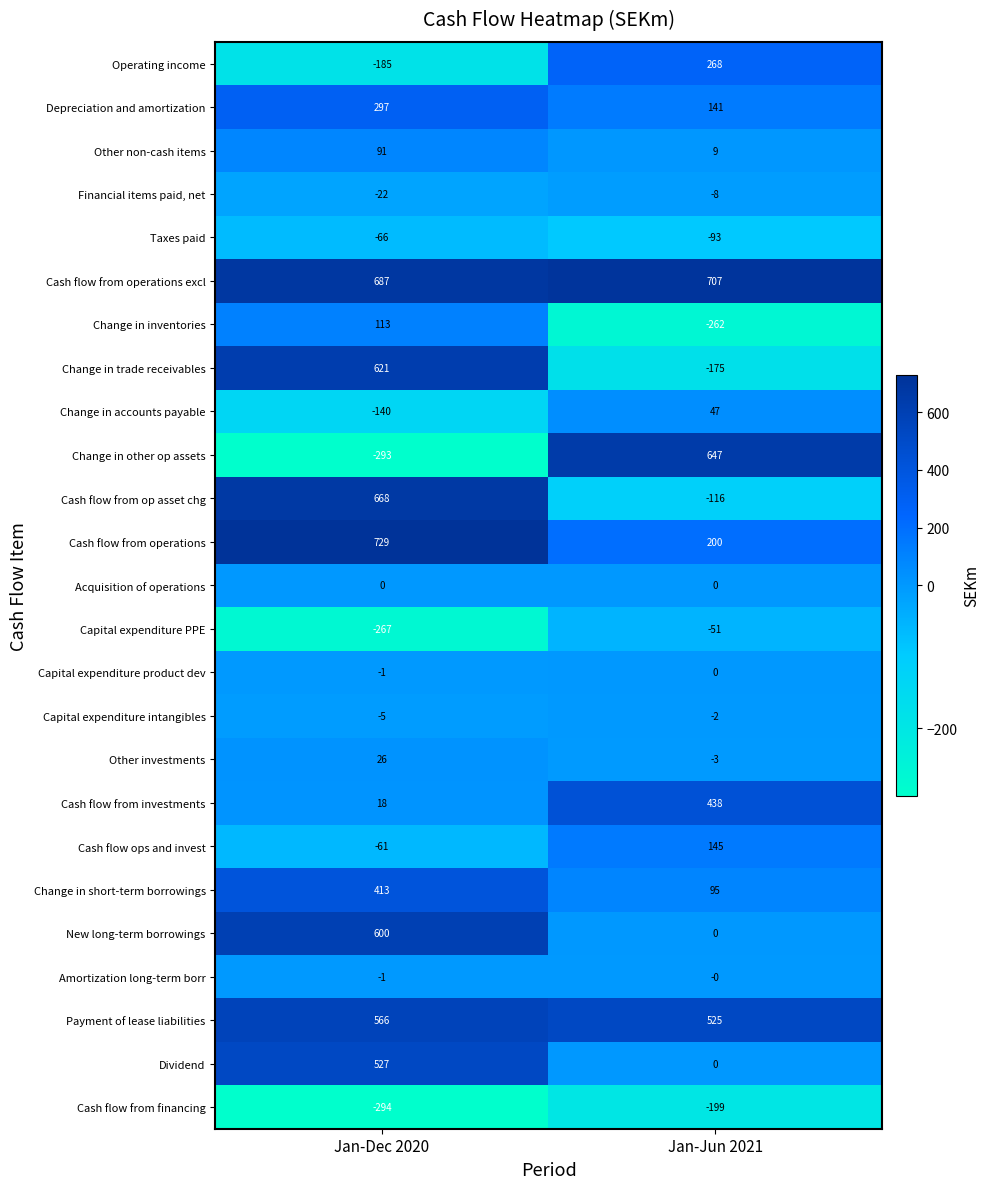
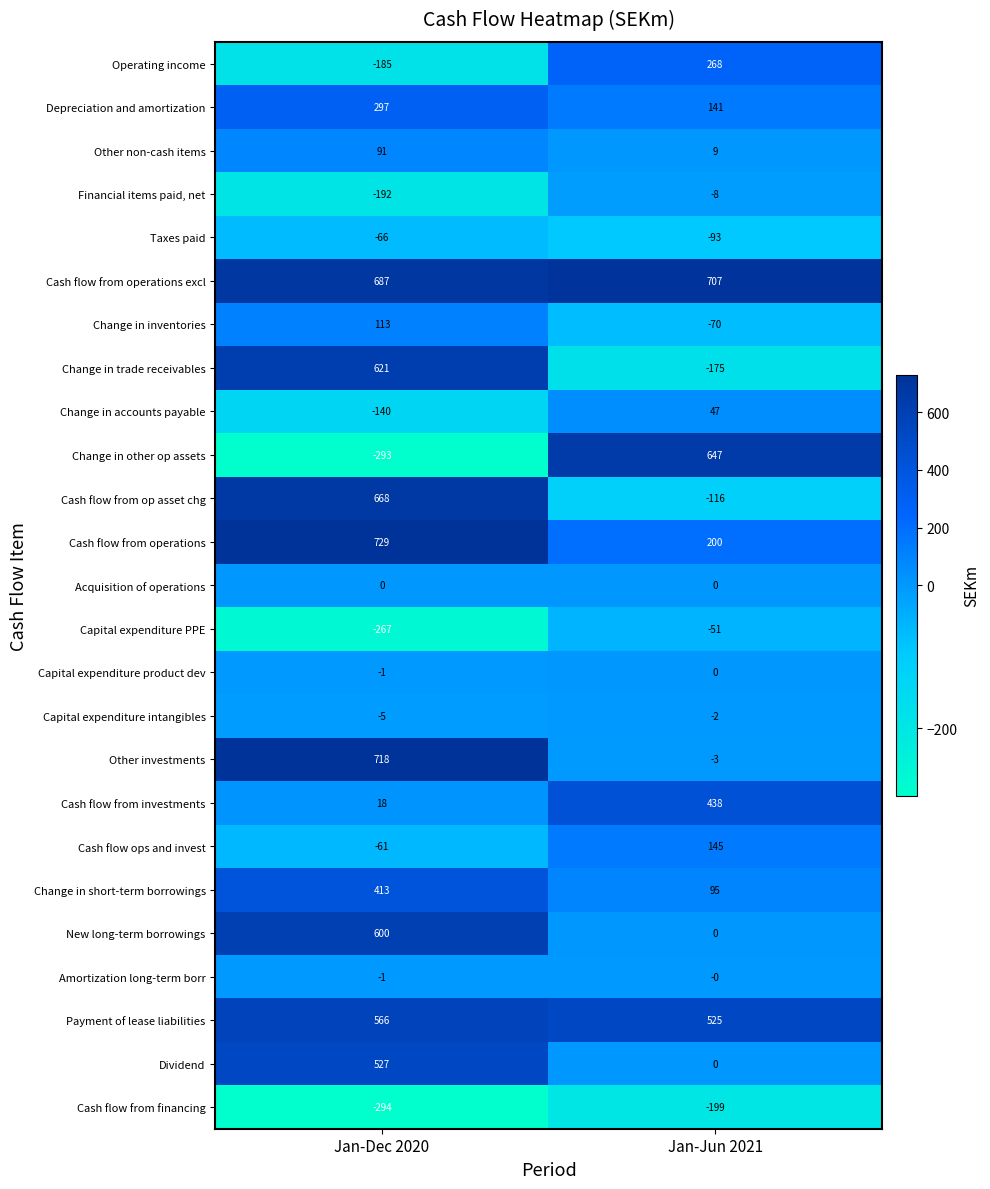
Financial items paid, net, Jan-Dec 2020: -22 -> -192
Change in inventories, Jan-Jun 2021: -262 -> -70
Other investments, Jan-Dec 2020: 26 -> 718
